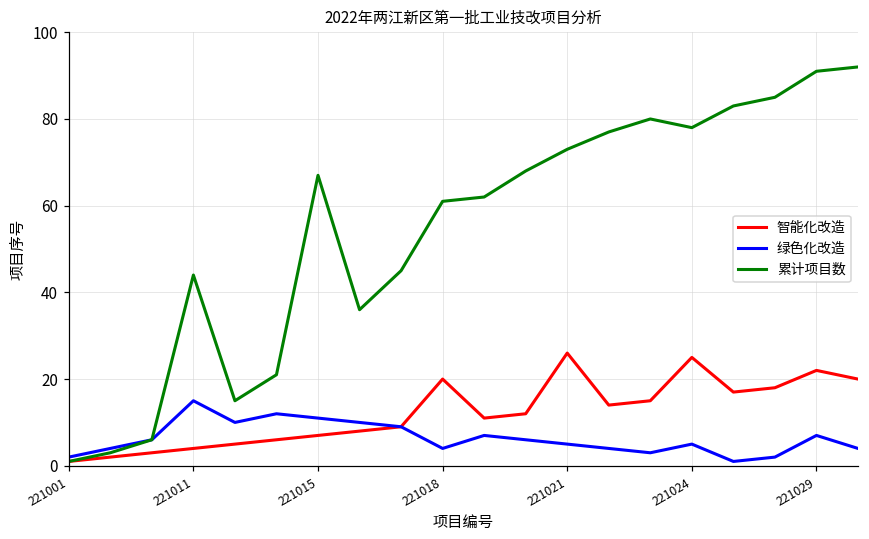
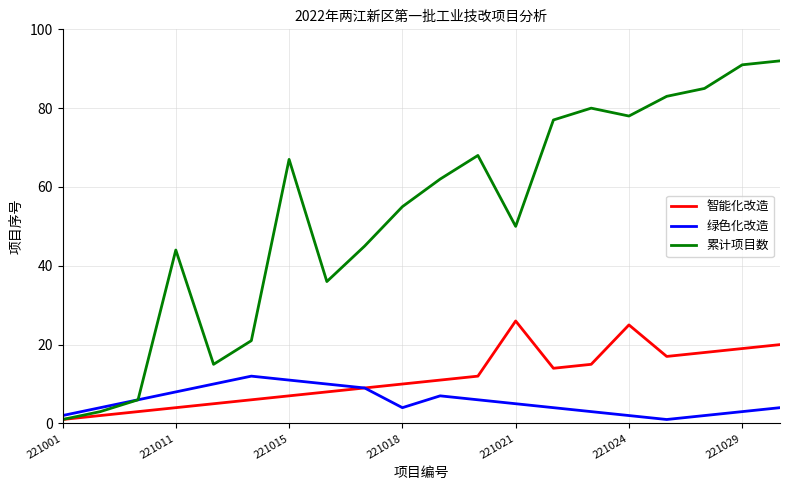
绿色化改造, 221011: 15 -> 8
智能化改造, 221018: 20 -> 10
累计项目数, 221018: 61 -> 55
累计项目数, 221021: 73 -> 50
绿色化改造, 221024: 5 -> 2
智能化改造, 221029: 22 -> 19
绿色化改造, 221029: 7 -> 3
